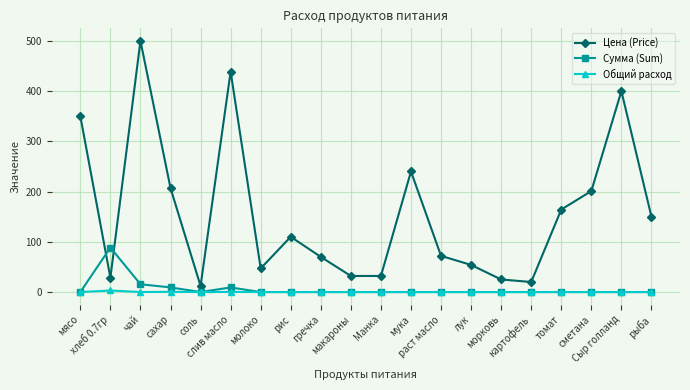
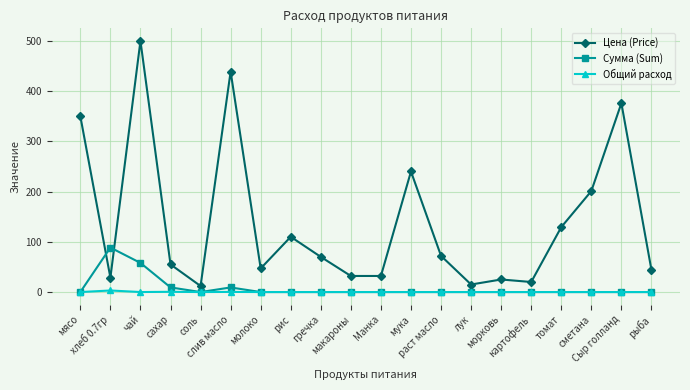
Сумма (Sum), чай: 20 -> 60
Цена (Price), сахар: 210 -> 60
Цена (Price), лук: 50 -> 20
Цена (Price), томат: 160 -> 130
Цена (Price), Сыр голланд: 400 -> 380
Цена (Price), рыба: 150 -> 40
